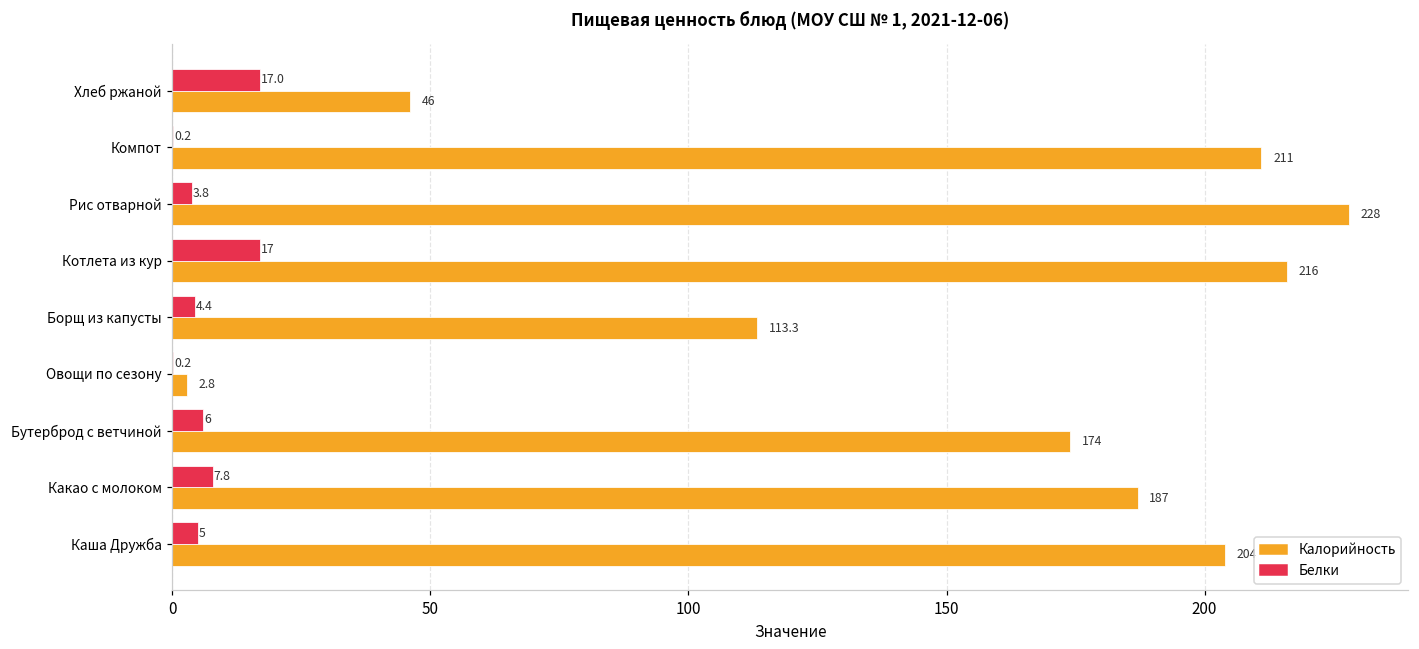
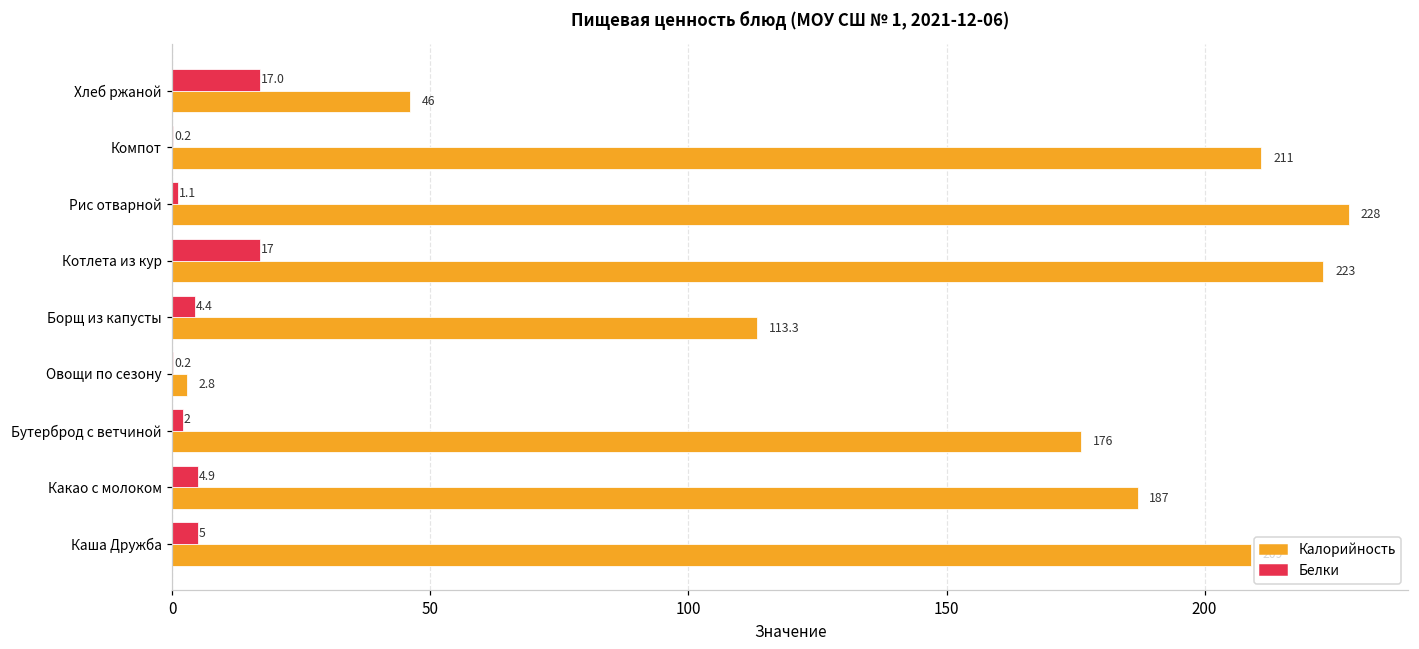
Белки, Рис отварной: 3.8 -> 1.1
Калорийность, Котлета из кур: 216 -> 223
Белки, Бутерброд с ветчиной: 6 -> 2
Калорийность, Бутерброд с ветчиной: 174 -> 176
Белки, Какао с молоком: 7.8 -> 4.9
Калорийность, Каша Дружба: 204 -> 209
